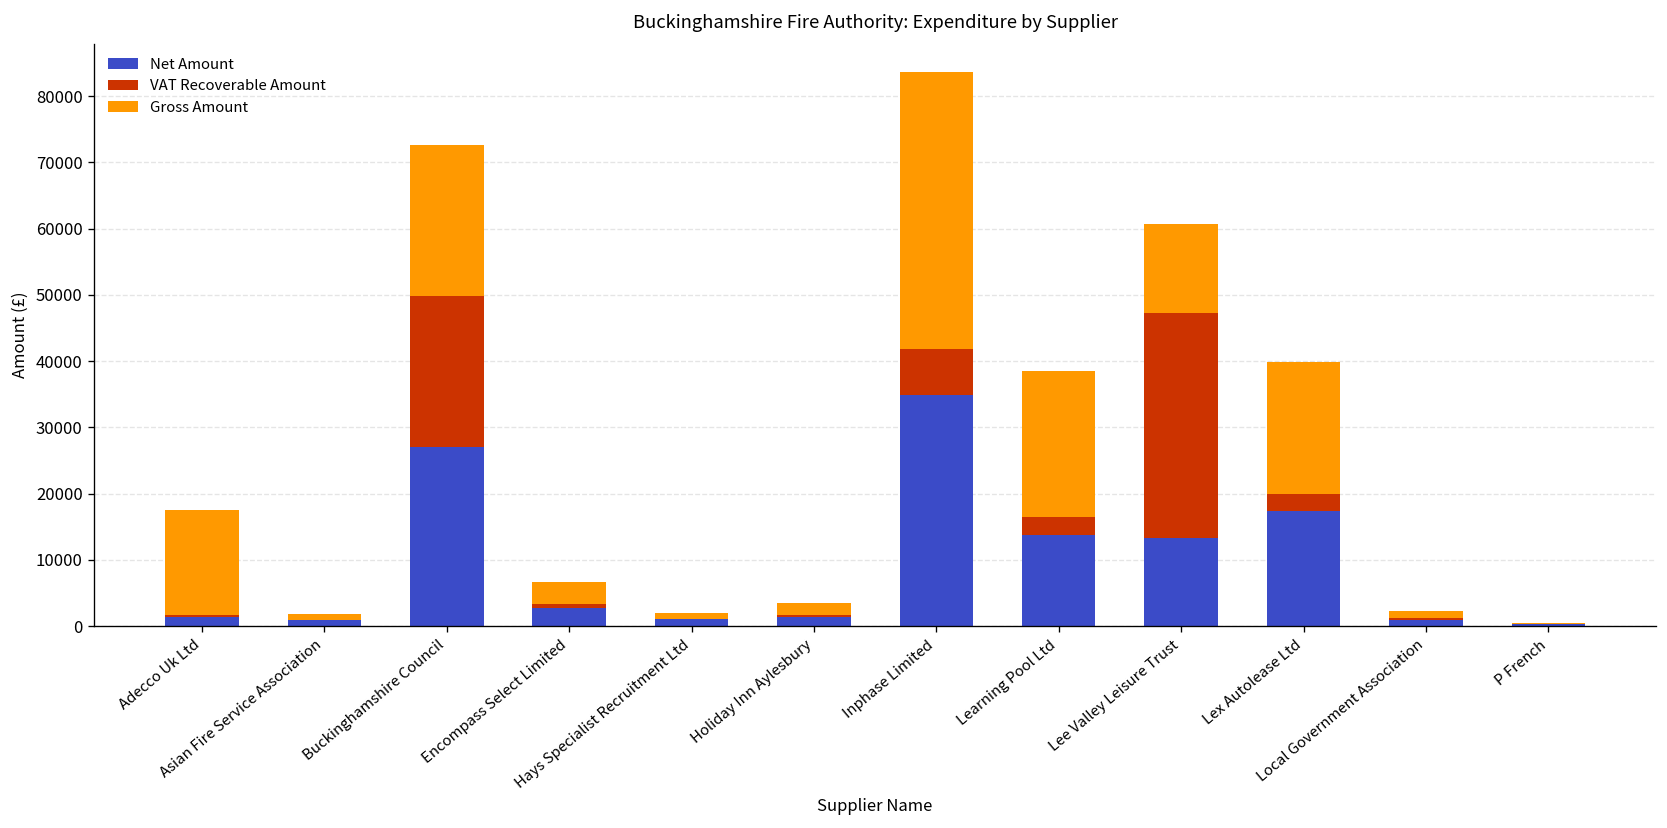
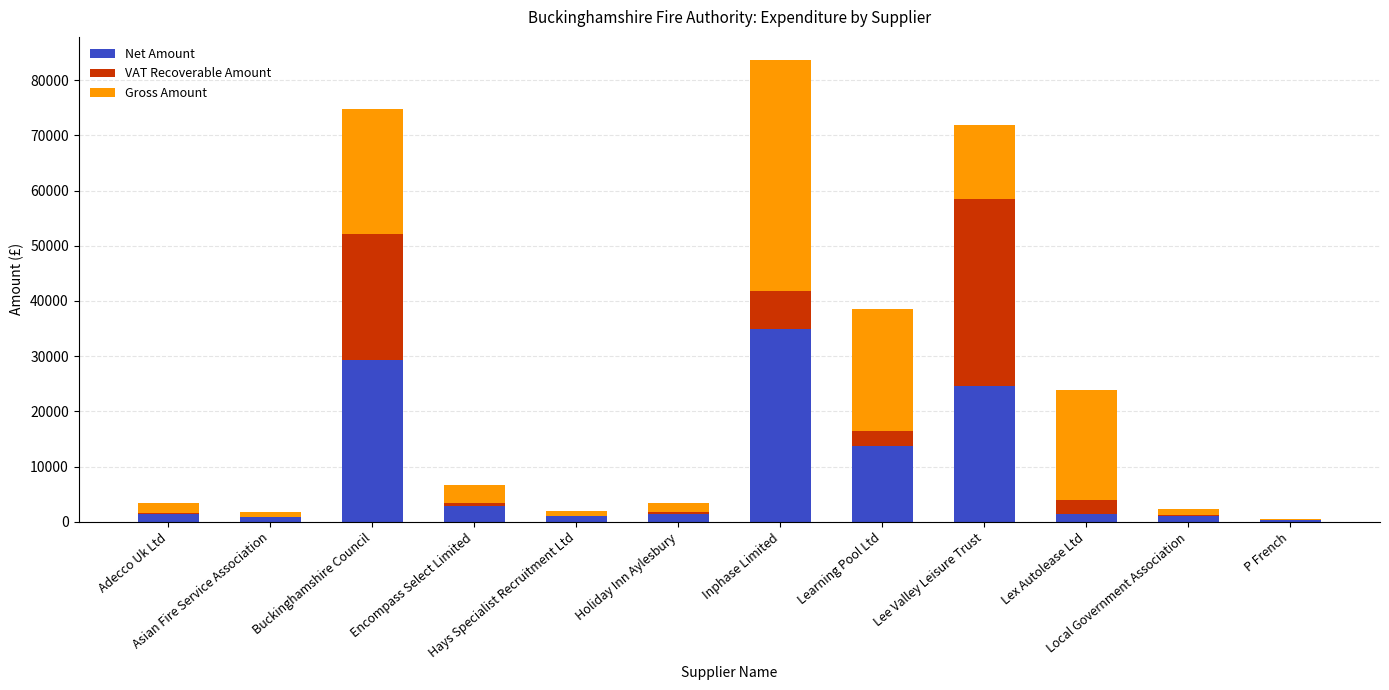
Gross Amount, Adecco Uk Ltd: 16000 -> 2000
Net Amount, Buckinghamshire Council: 27000 -> 29000
Net Amount, Lee Valley Leisure Trust: 13000 -> 25000
Net Amount, Lex Autolease Ltd: 17000 -> 1000
